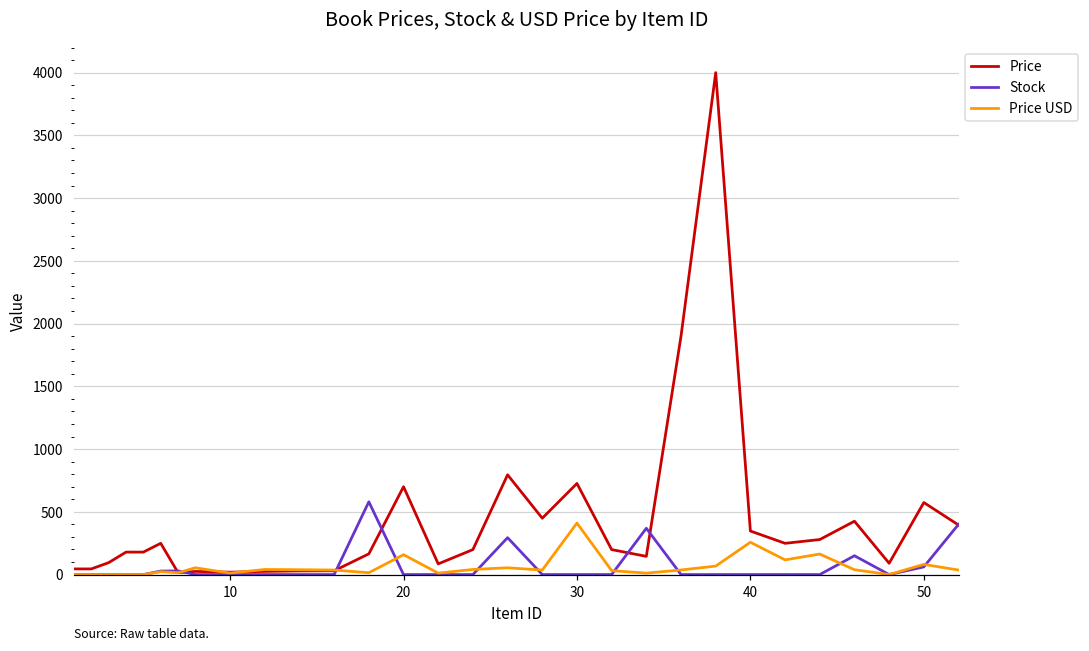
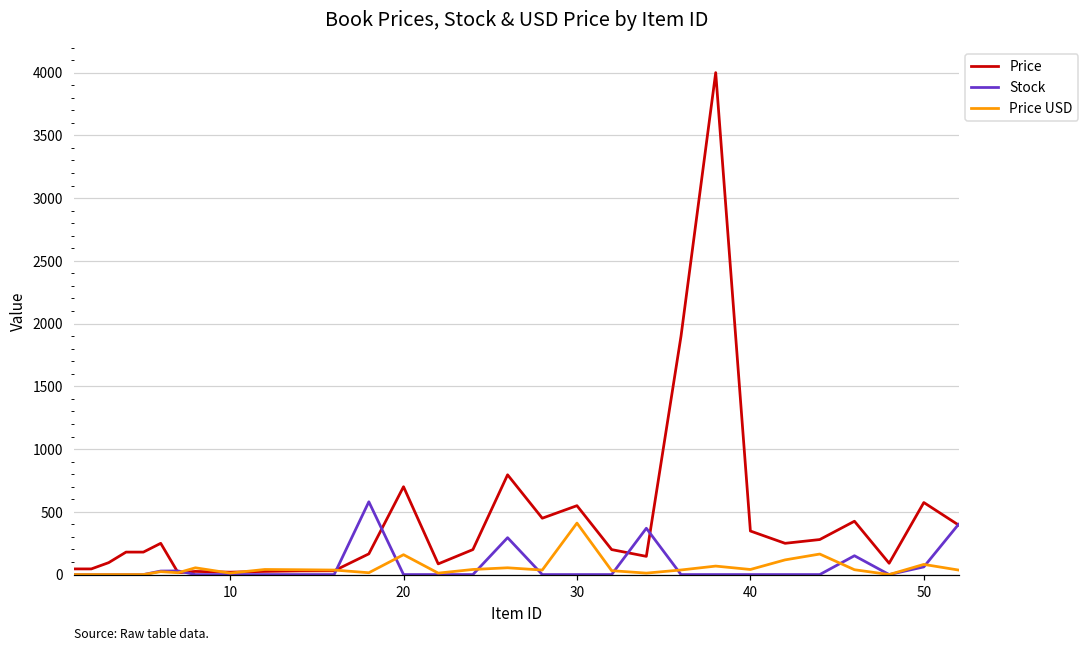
Price, 30: 730 -> 550
Price USD, 40: 260 -> 40
